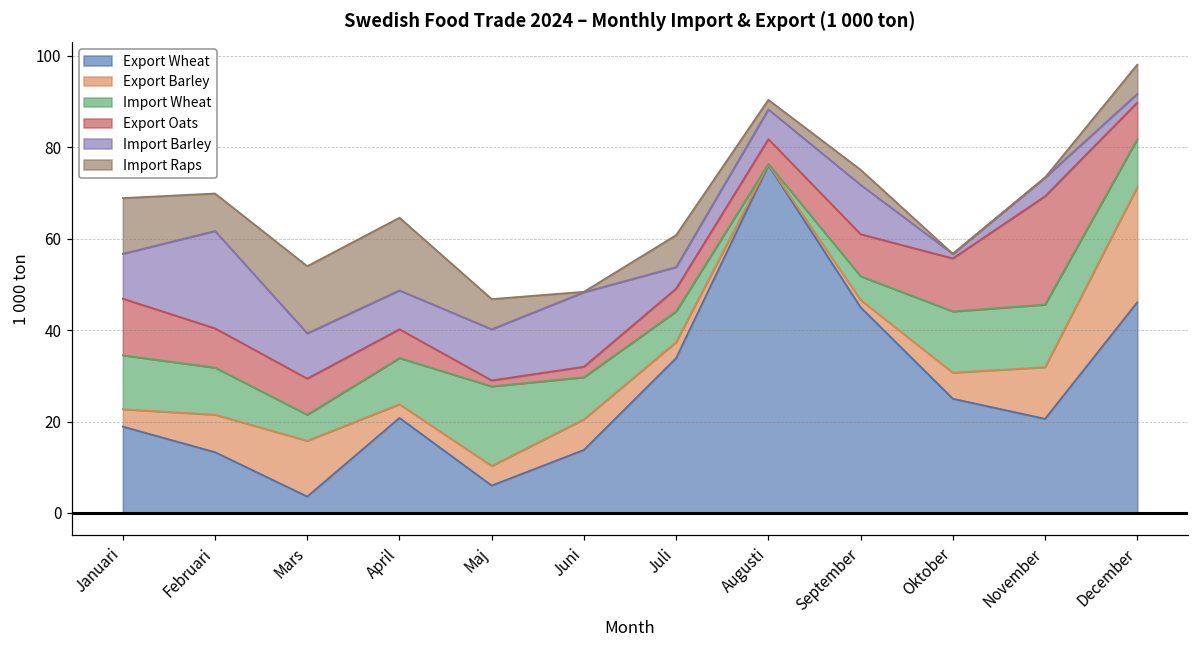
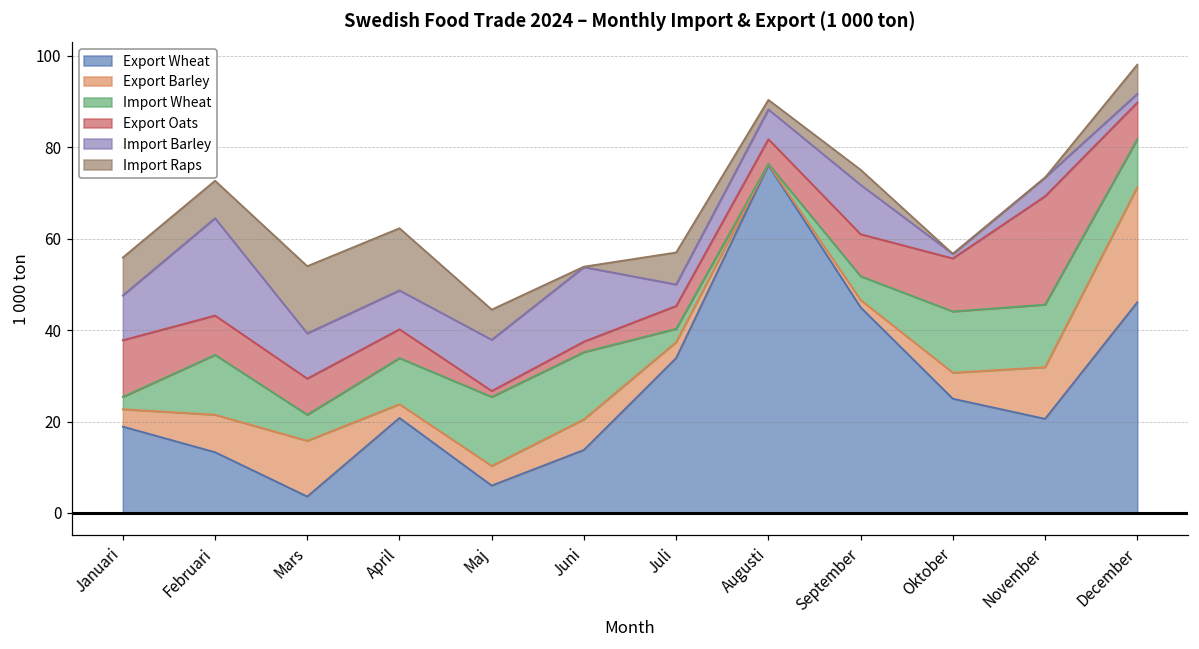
Import Wheat, Januari: 12 -> 3
Import Raps, Januari: 12 -> 8
Import Wheat, Februari: 10 -> 13
Import Raps, April: 16 -> 14
Import Wheat, Maj: 17 -> 15
Import Wheat, Juni: 9 -> 15
Import Wheat, Juli: 7 -> 3
